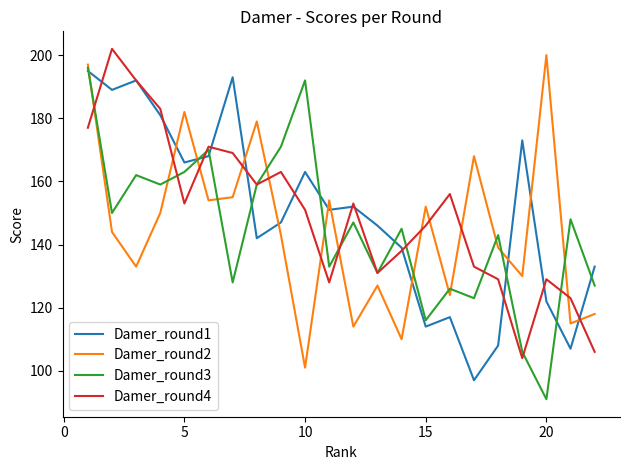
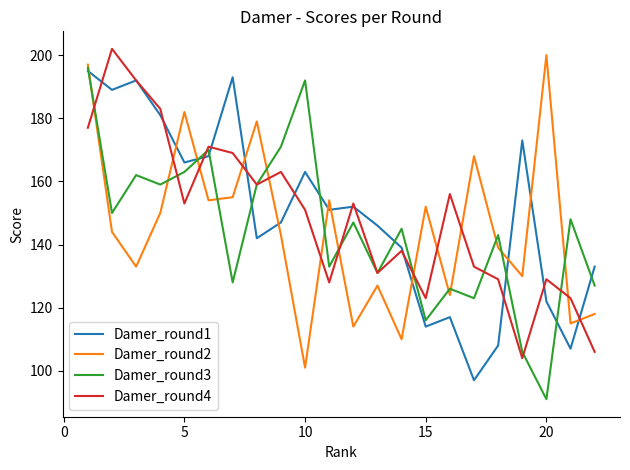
Damer_round4, 15: 146 -> 123
